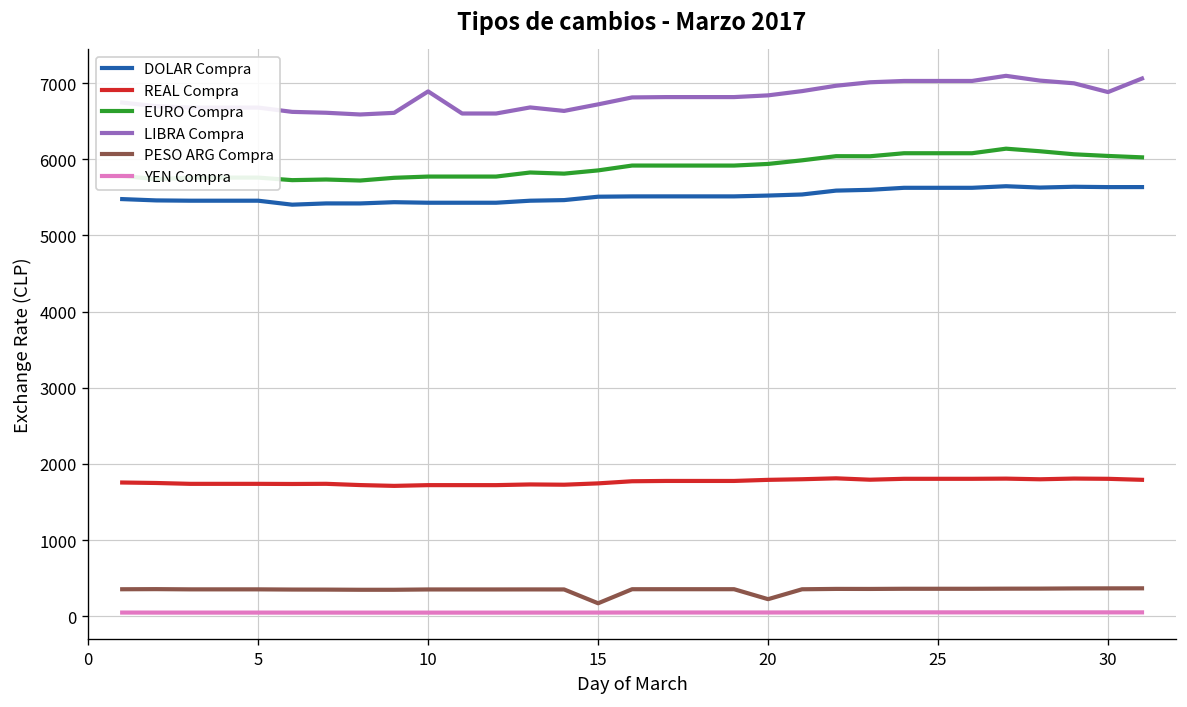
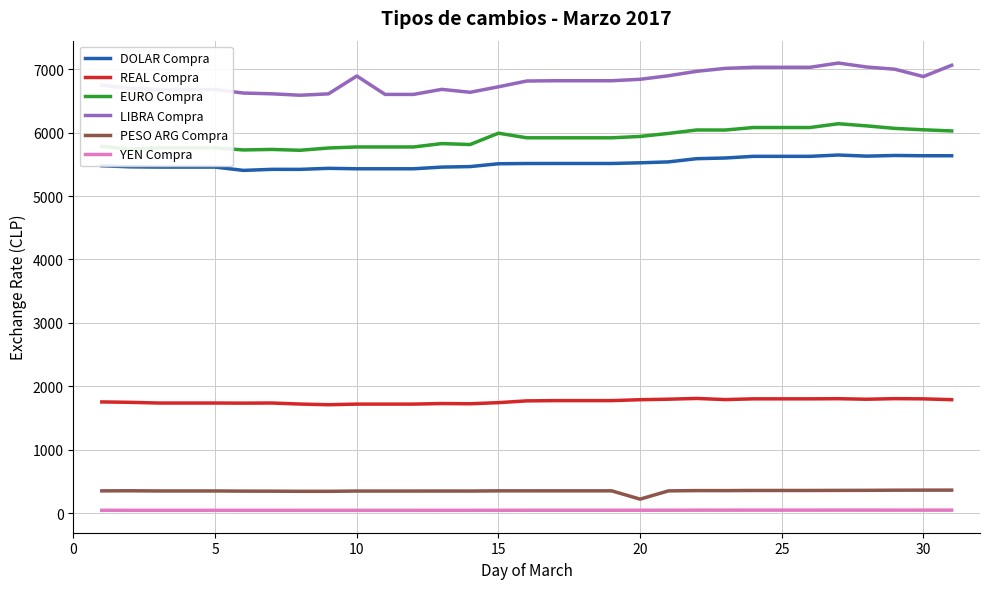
EURO Compra, 15: 5900 -> 6000
PESO ARG Compra, 15: 200 -> 400
